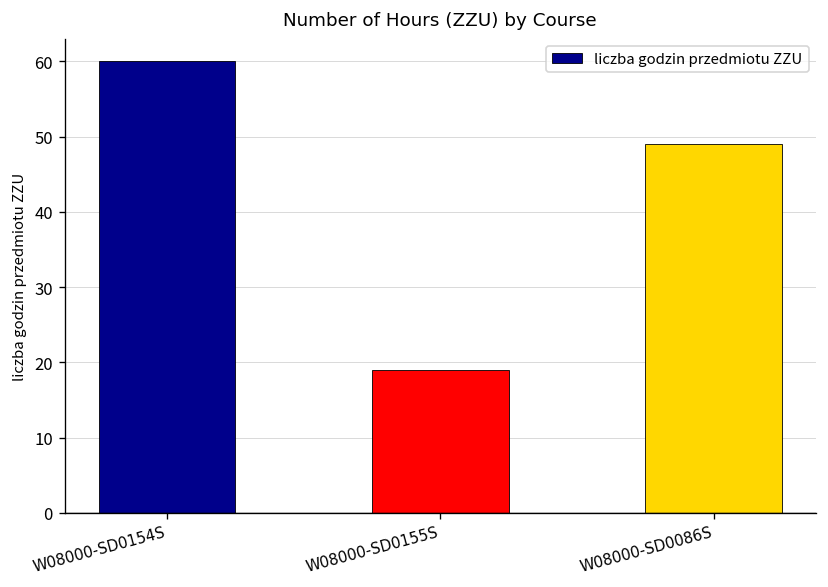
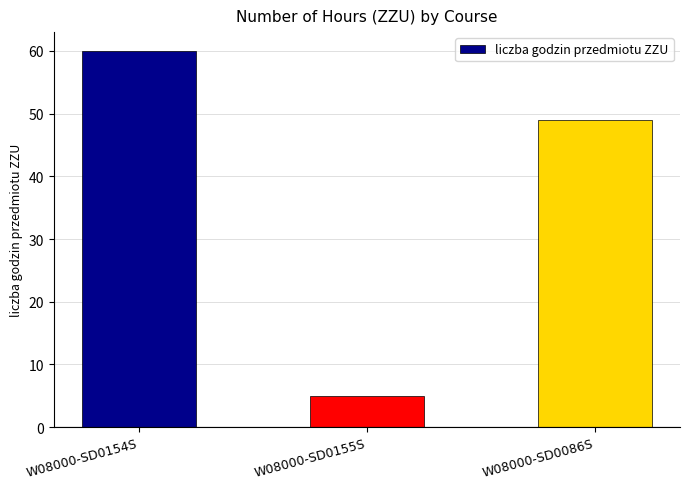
W08000-SD0155S: 19 -> 5
